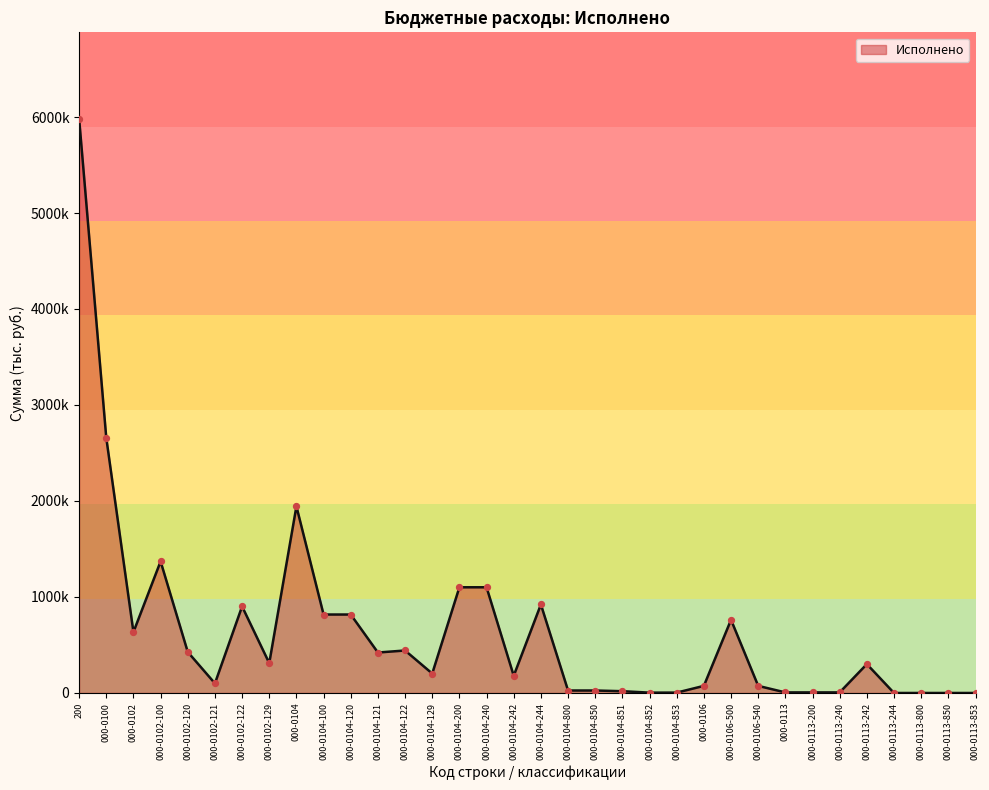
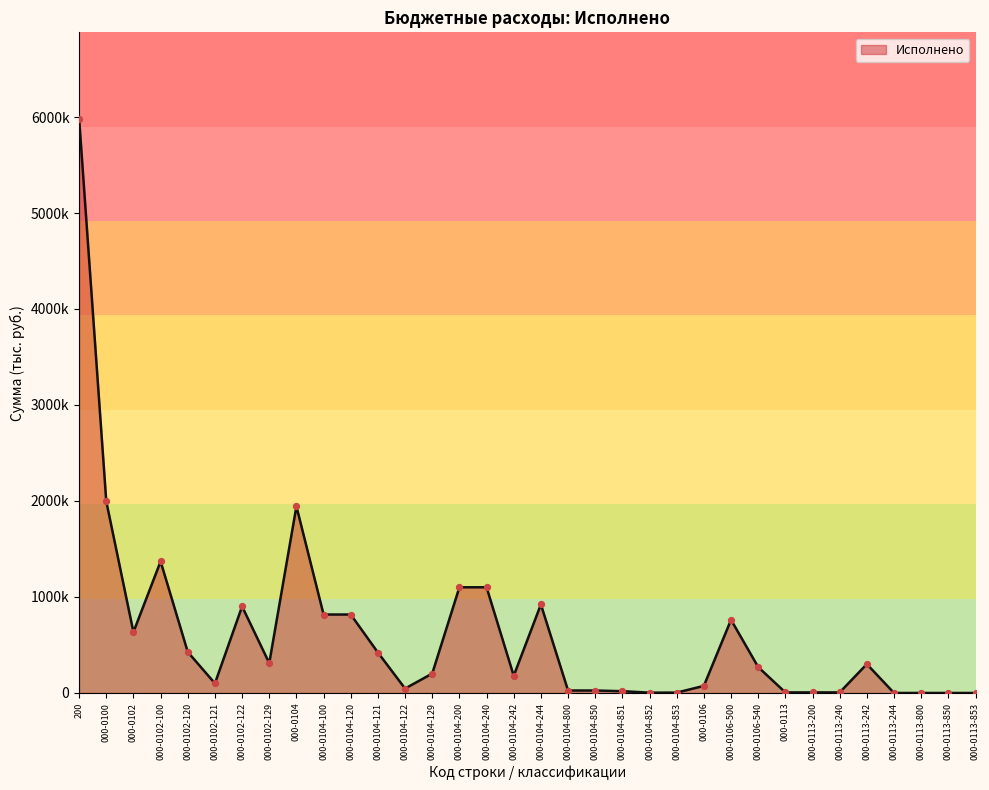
000-0100: 2700000 -> 2000000
000-0104-122: 400000 -> 0
000-0106-540: 100000 -> 300000
